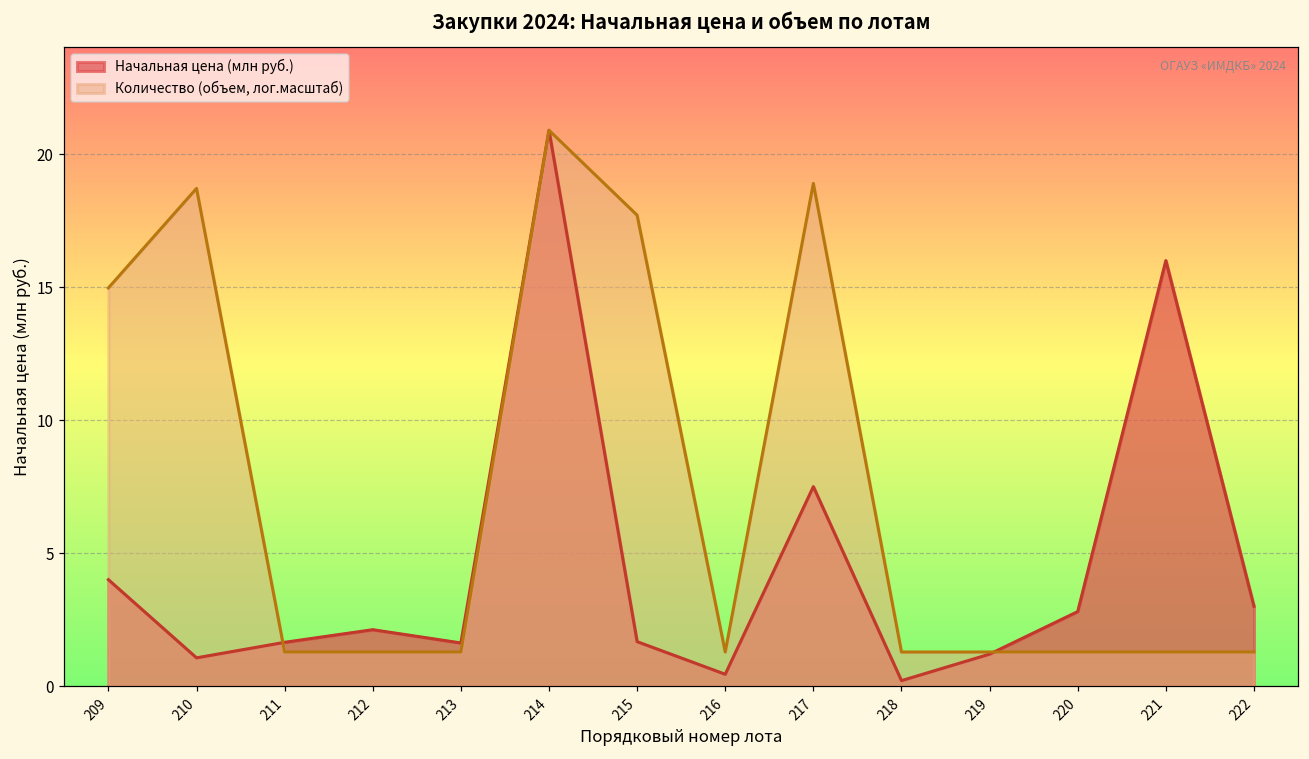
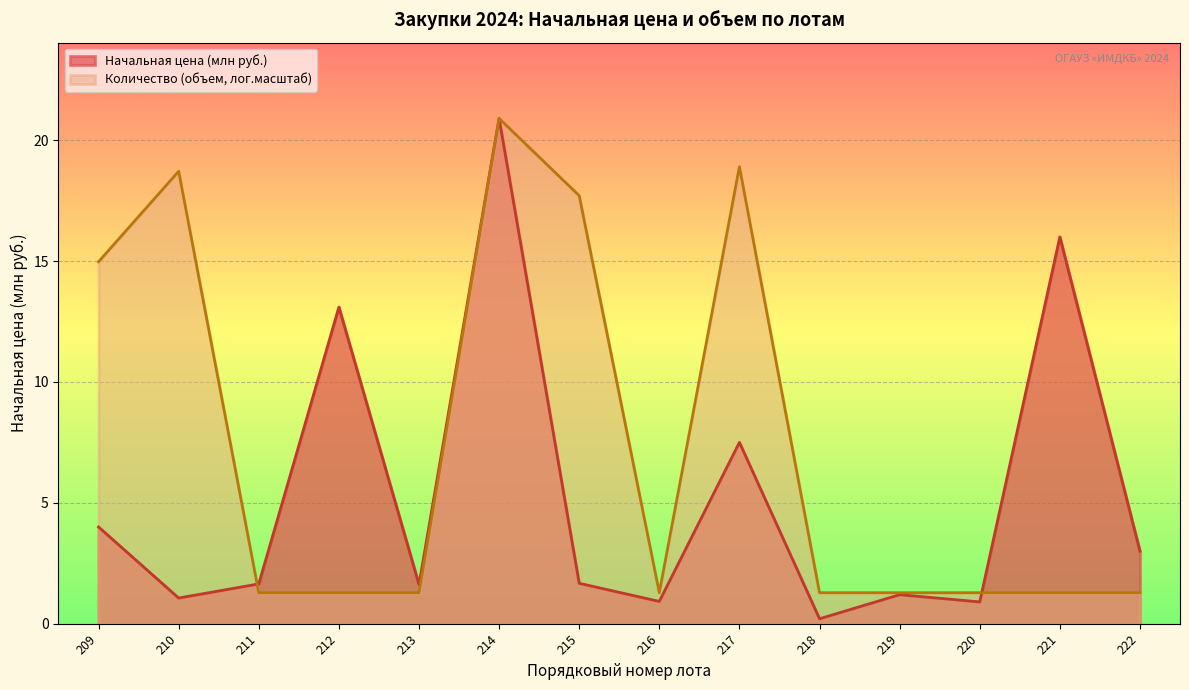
Начальная цена (млн руб.), 212: 2.1 -> 13.1
Начальная цена (млн руб.), 216: 0.4 -> 0.9
Начальная цена (млн руб.), 220: 2.8 -> 0.9
